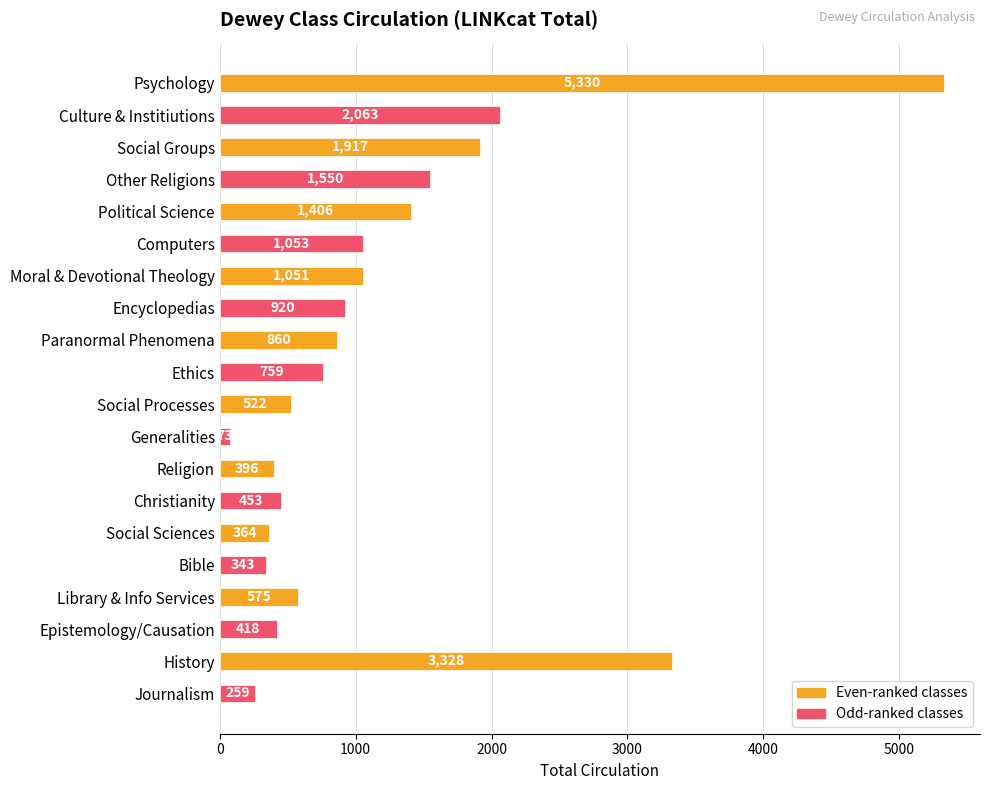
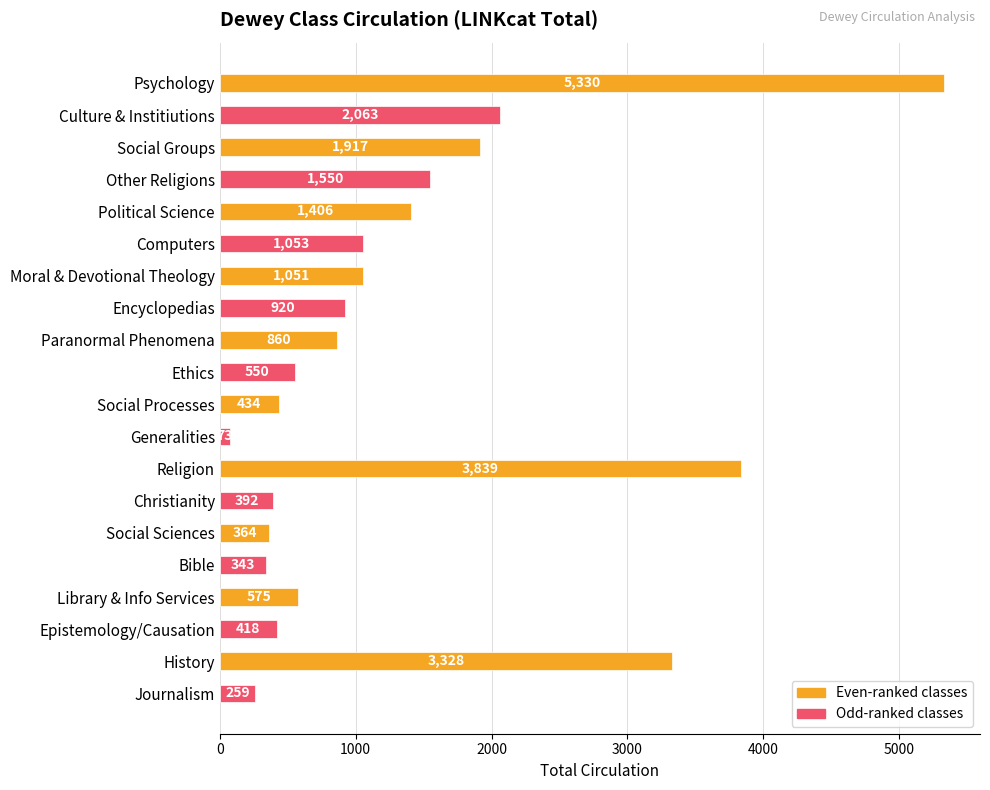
Ethics: 759 -> 550
Social Processes: 522 -> 434
Religion: 396 -> 3,839
Christianity: 453 -> 392
